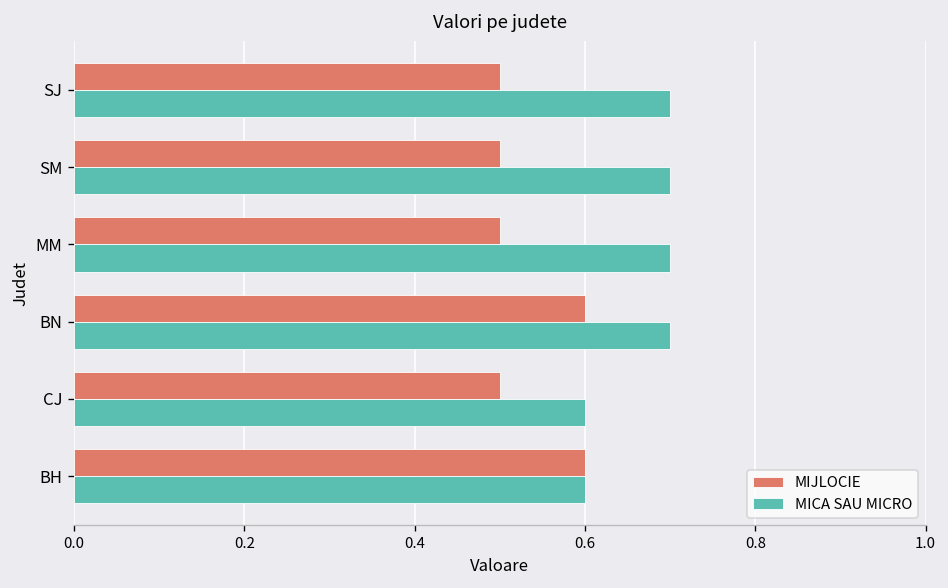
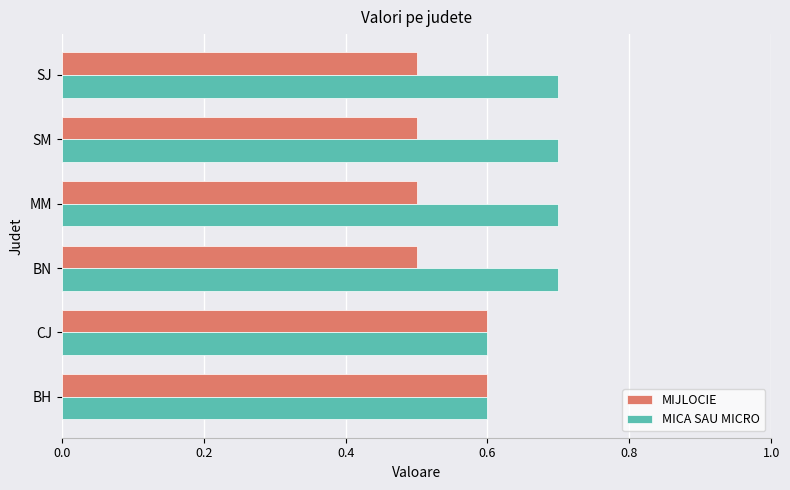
MIJLOCIE, BN: 0.6 -> 0.5
MIJLOCIE, CJ: 0.5 -> 0.6
